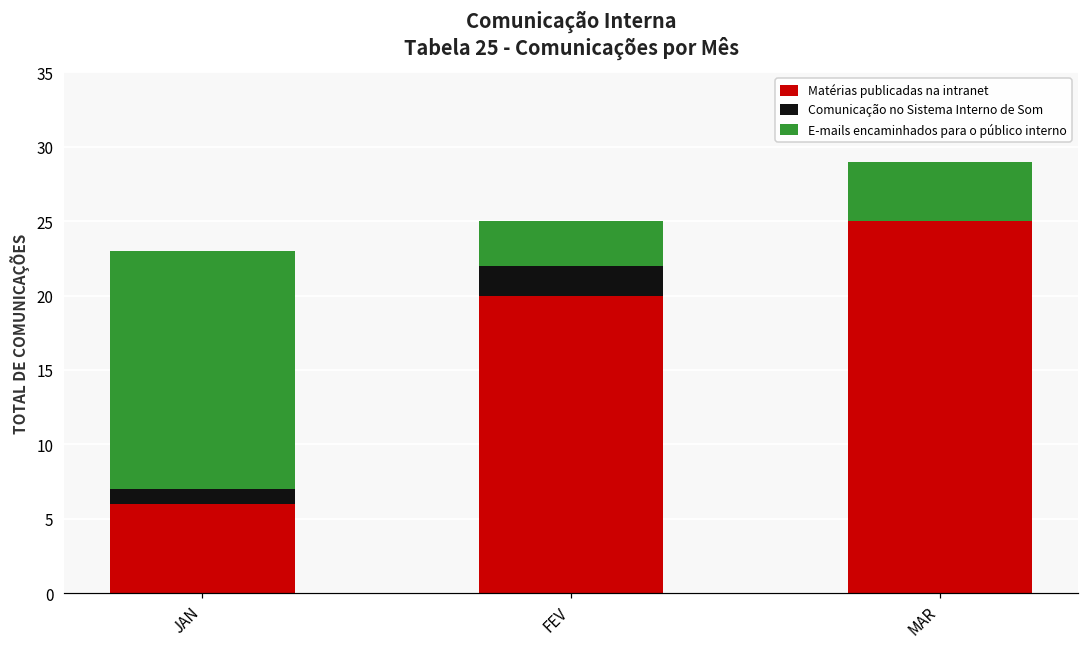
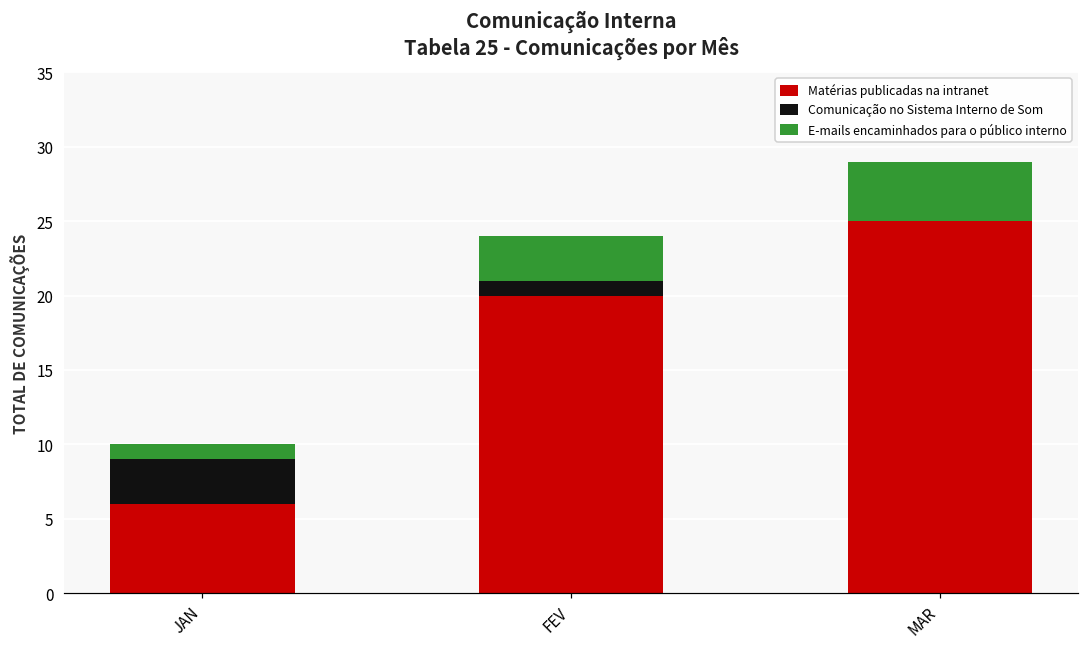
Comunicação no Sistema Interno de Som, JAN: 1 -> 3
E-mails encaminhados para o público interno, JAN: 16 -> 1
Comunicação no Sistema Interno de Som, FEV: 2 -> 1
